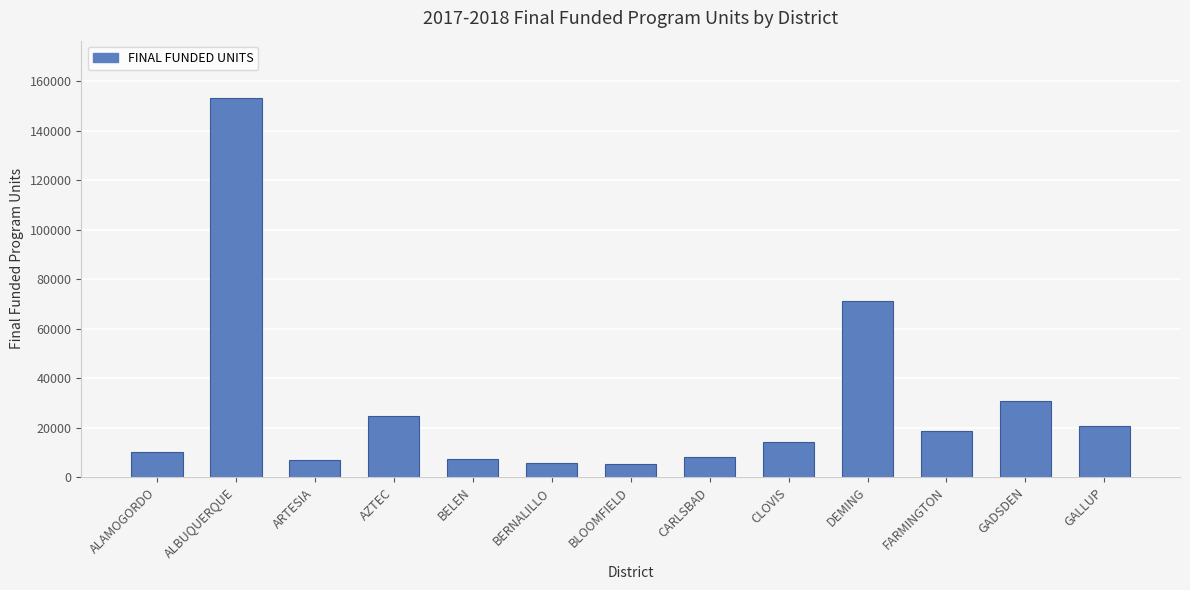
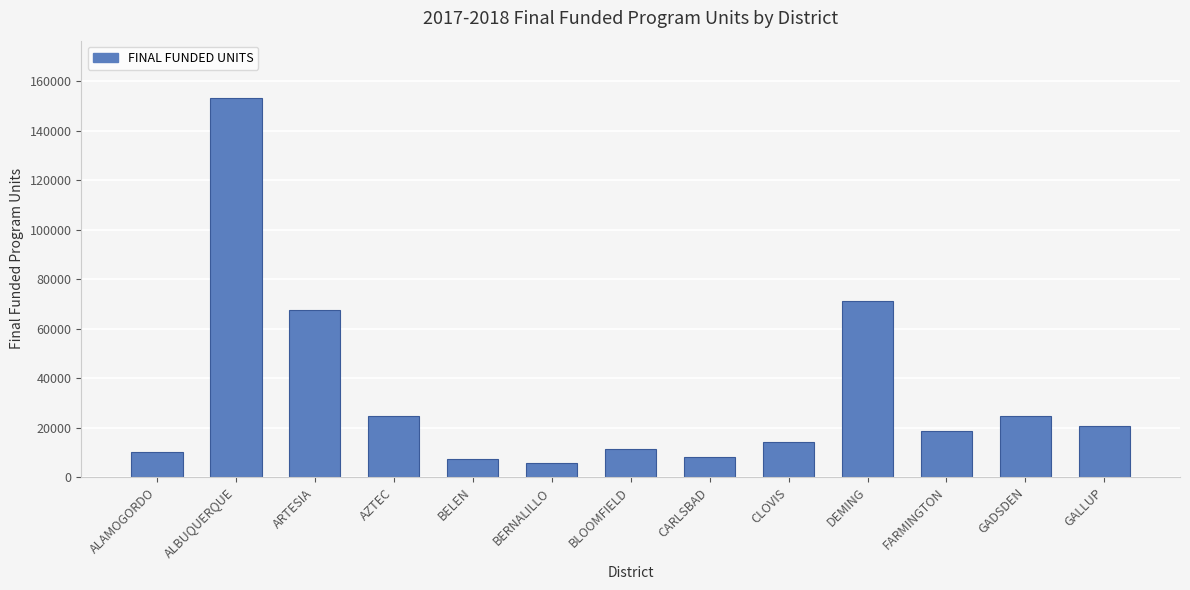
ARTESIA: 7000 -> 68000
BLOOMFIELD: 5000 -> 11000
GADSDEN: 31000 -> 25000
